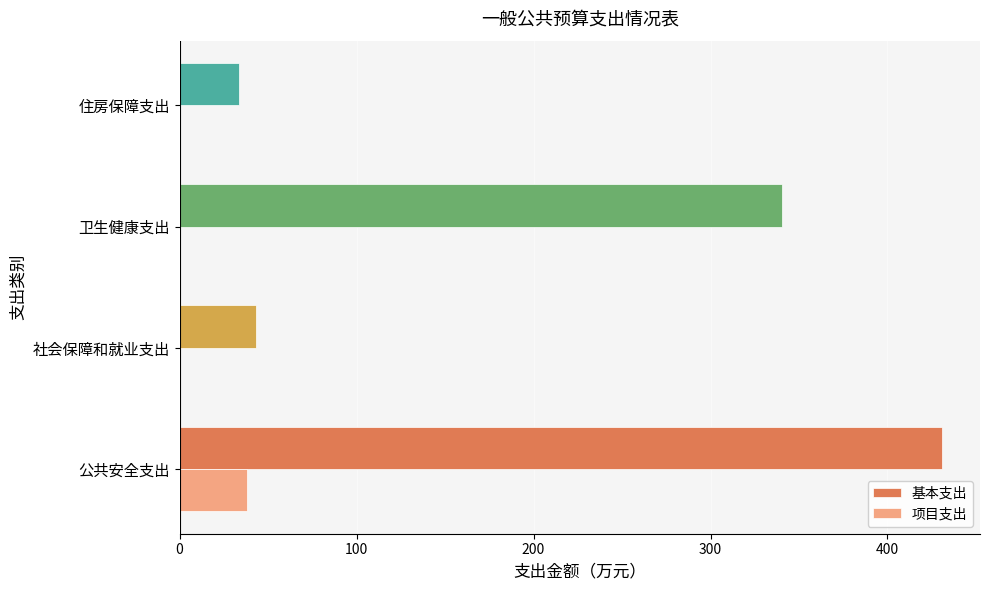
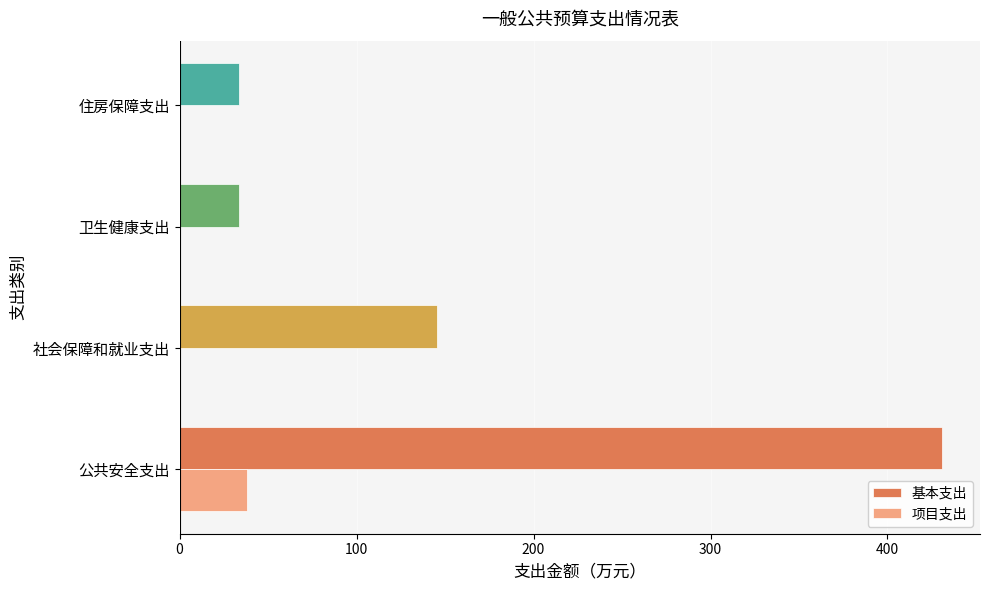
基本支出, 卫生健康支出: 341 -> 34
基本支出, 社会保障和就业支出: 43 -> 146
